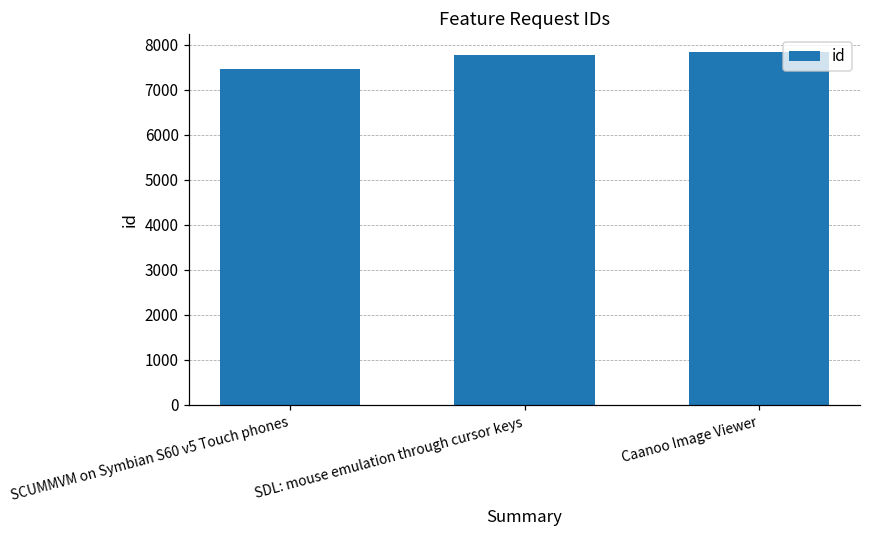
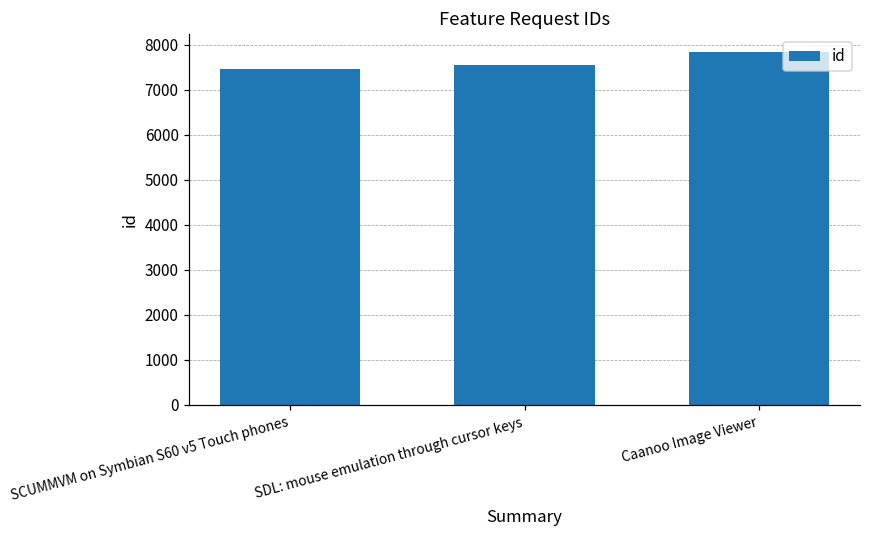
SDL: mouse emulation through cursor keys: 7800 -> 7600
